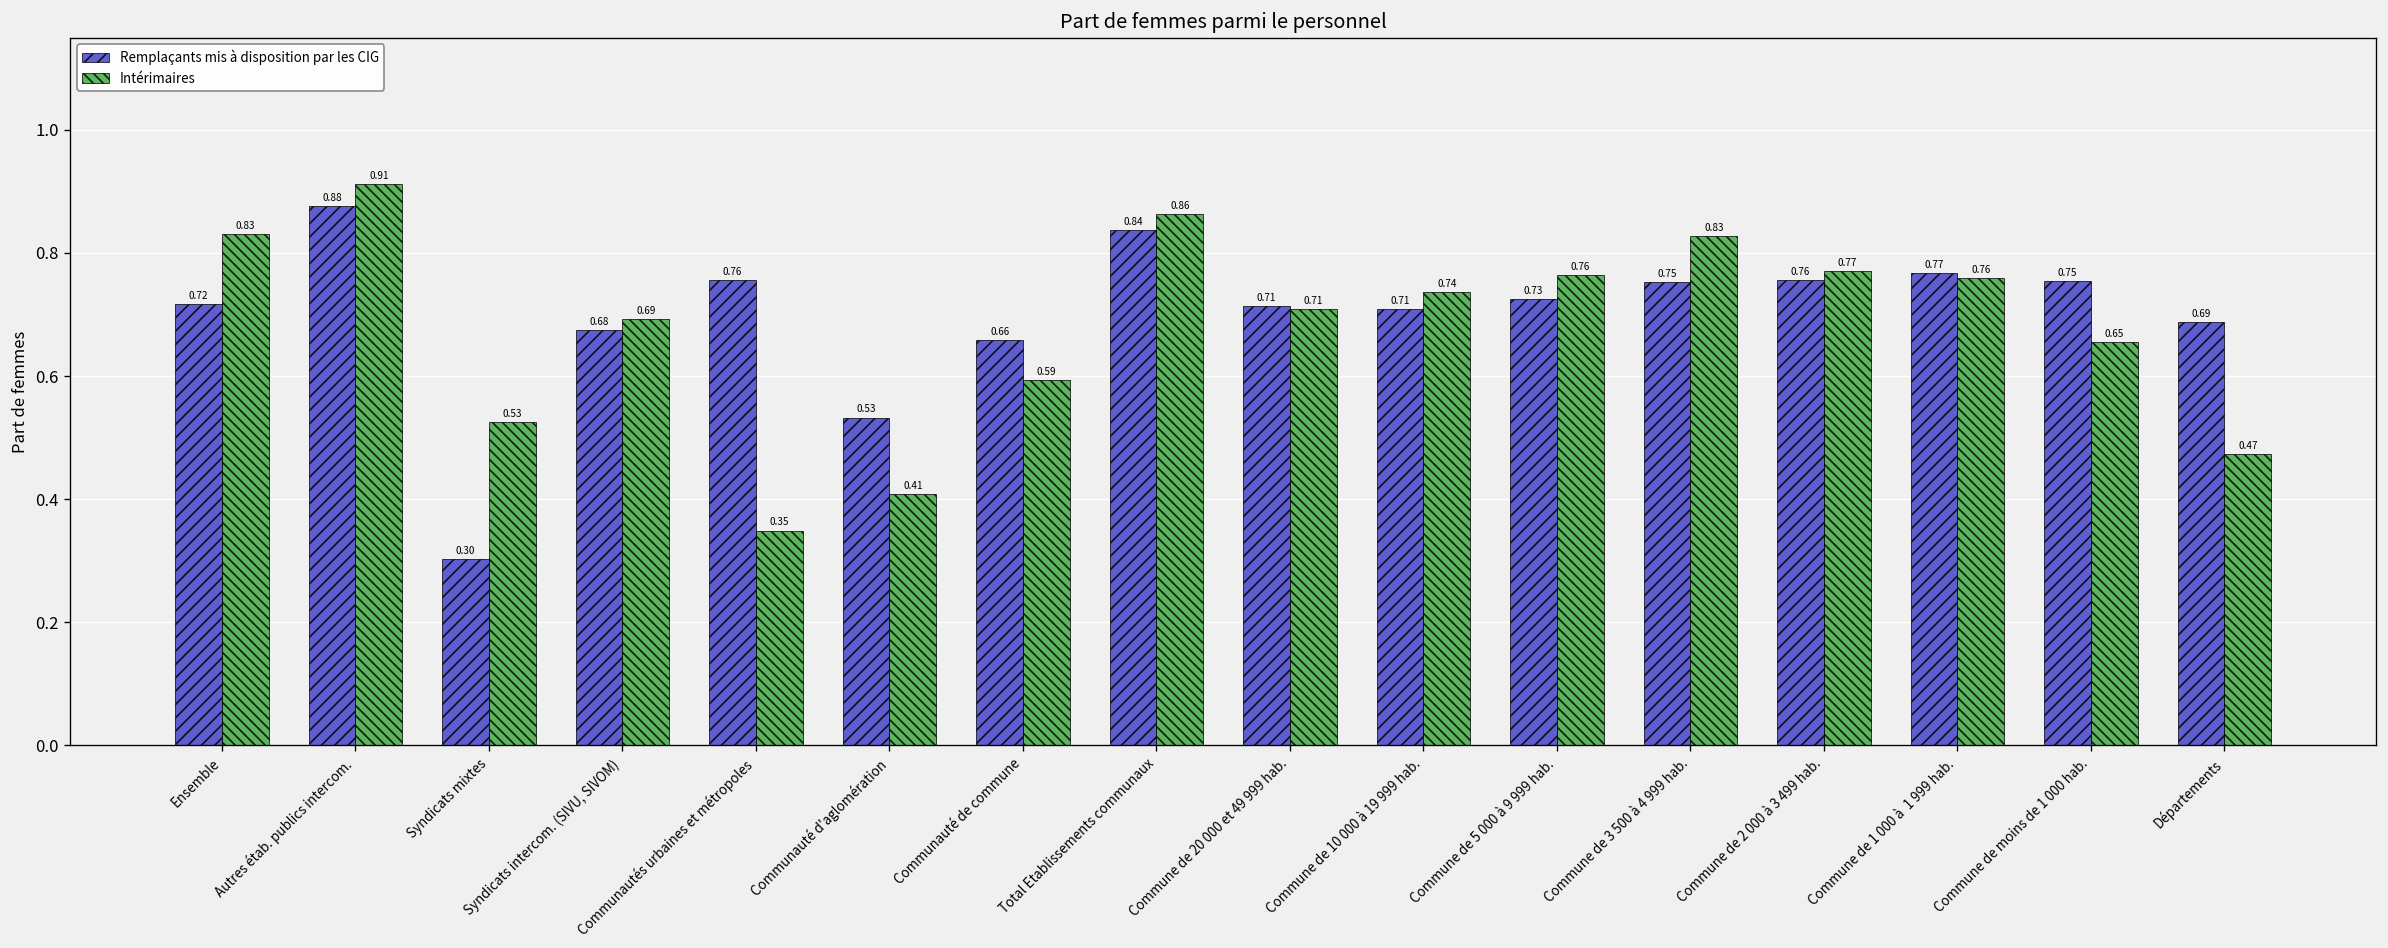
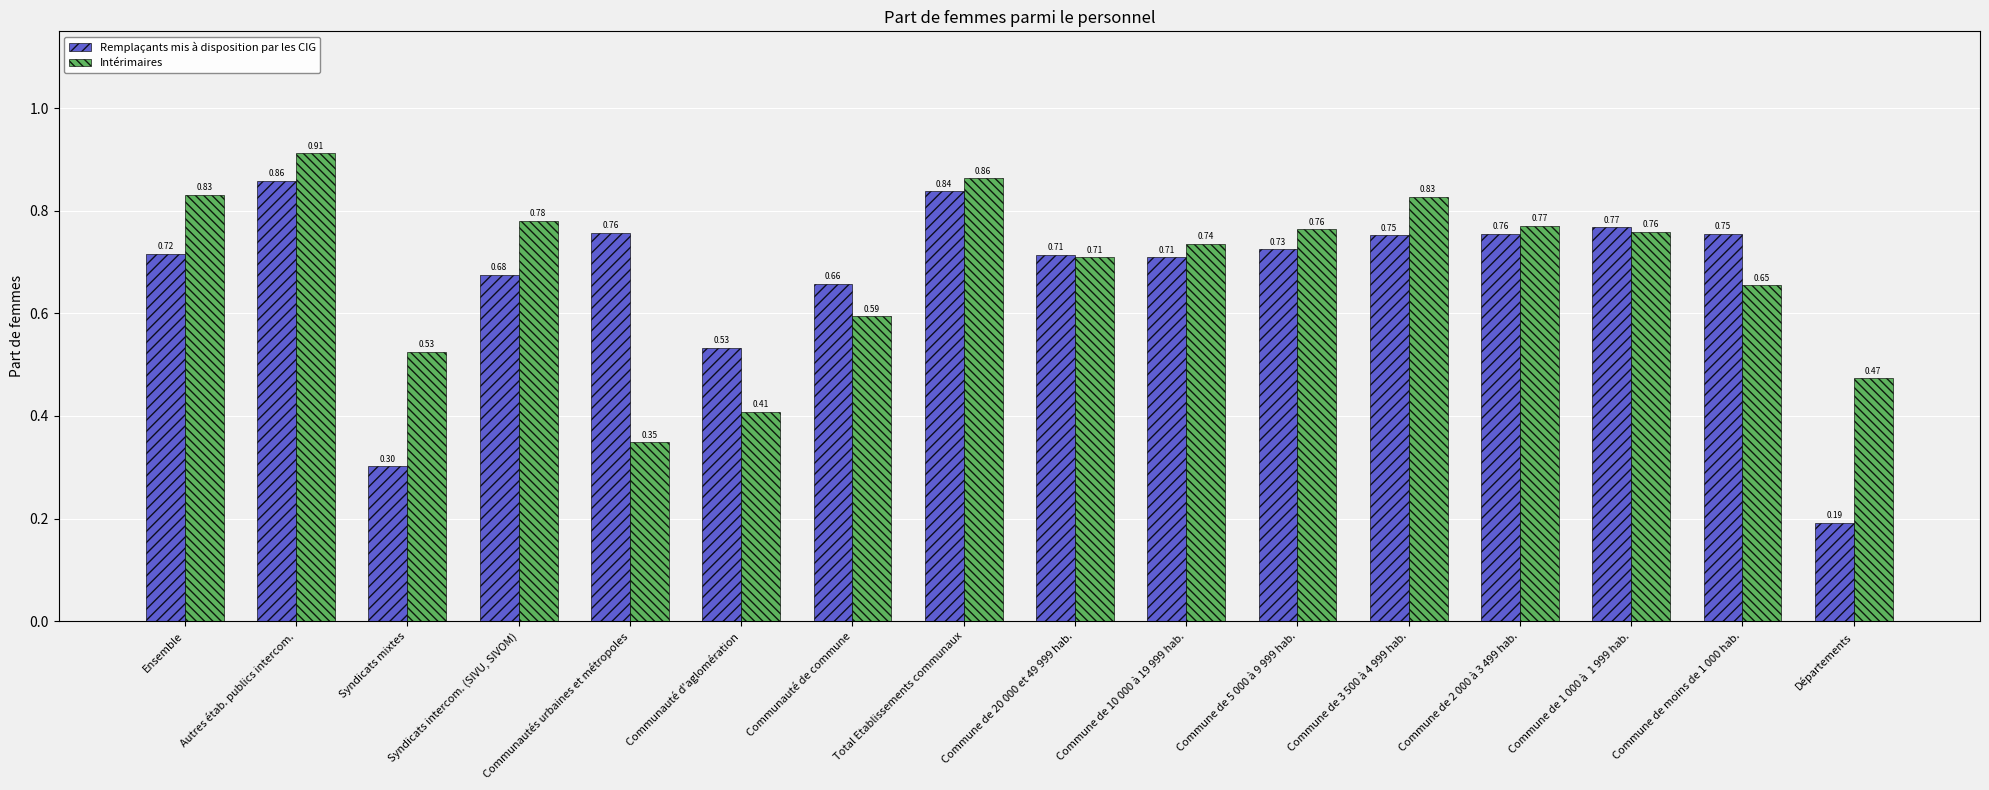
Remplaçants mis à disposition par les CIG, Autres étab. publics intercom.: 0.88 -> 0.86
Intérimaires, Syndicats intercom. (SIVU, SIVOM): 0.69 -> 0.78
Remplaçants mis à disposition par les CIG, Départements: 0.69 -> 0.19
